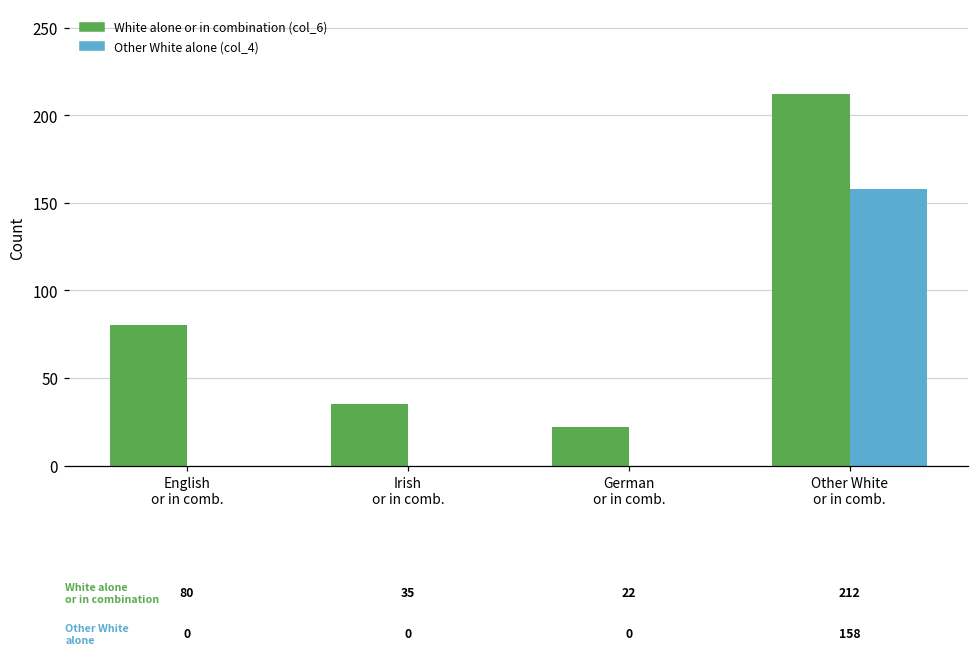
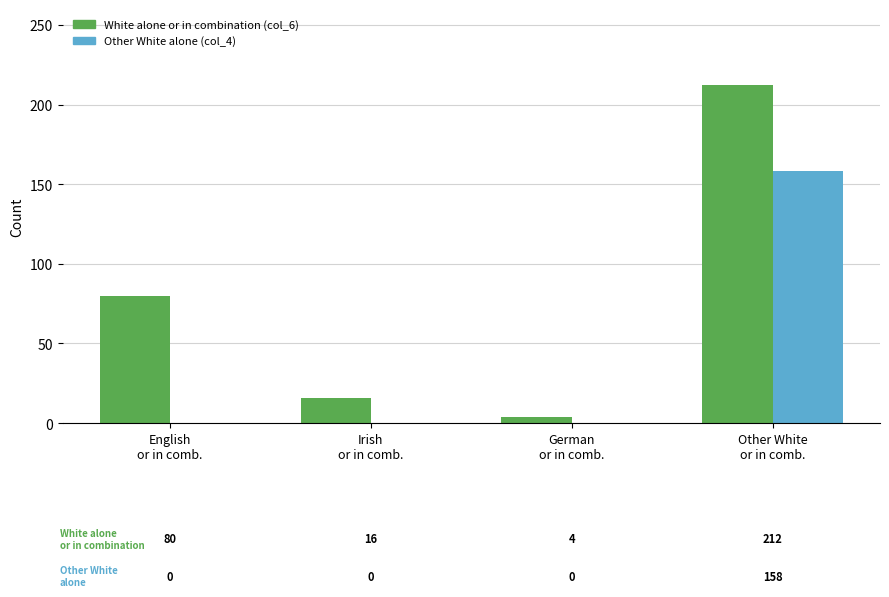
White alone or in combination (col_6), Irish or in comb.: 35 -> 16
White alone or in combination (col_6), German or in comb.: 22 -> 4
